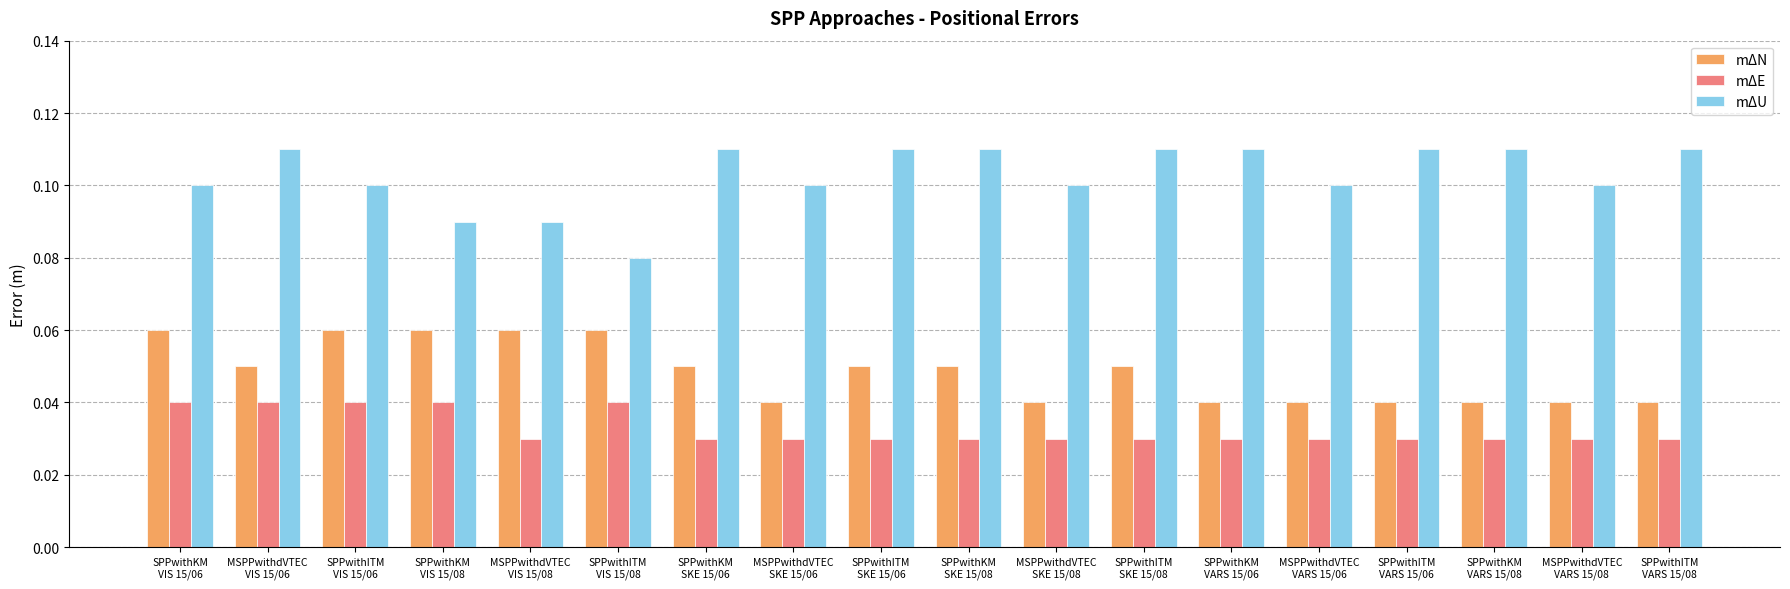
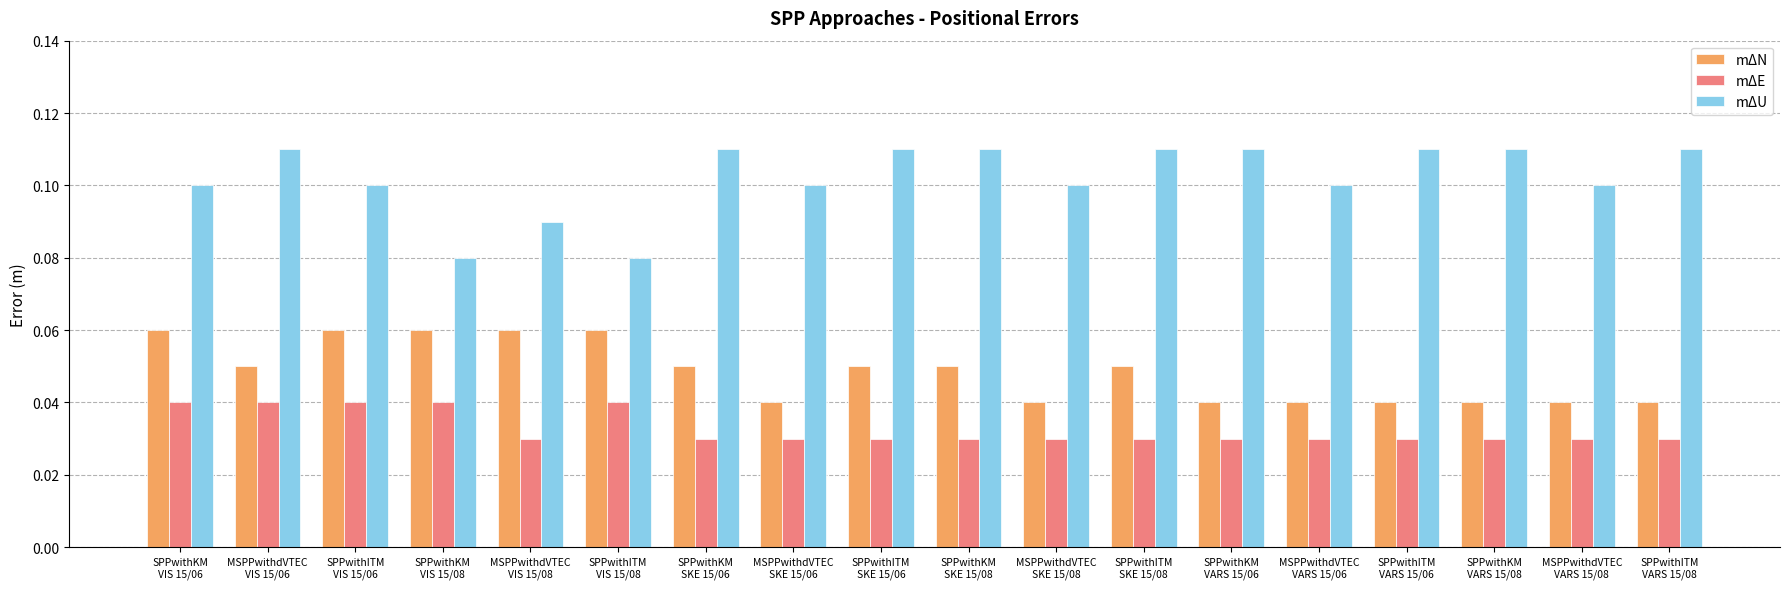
mΔU, SPPwithKM VIS 15/08: 0.09 -> 0.08
